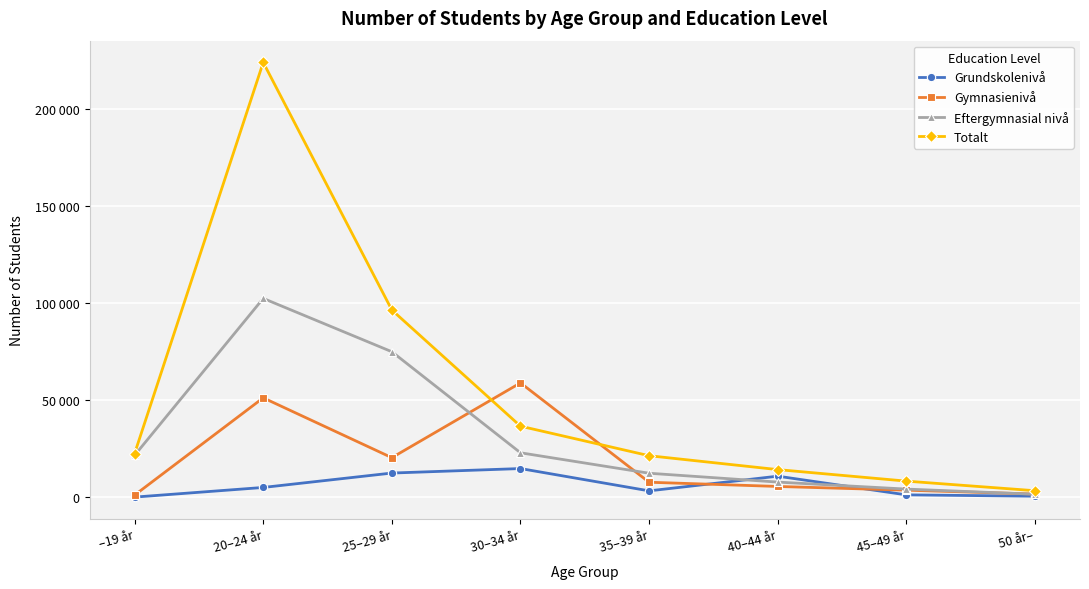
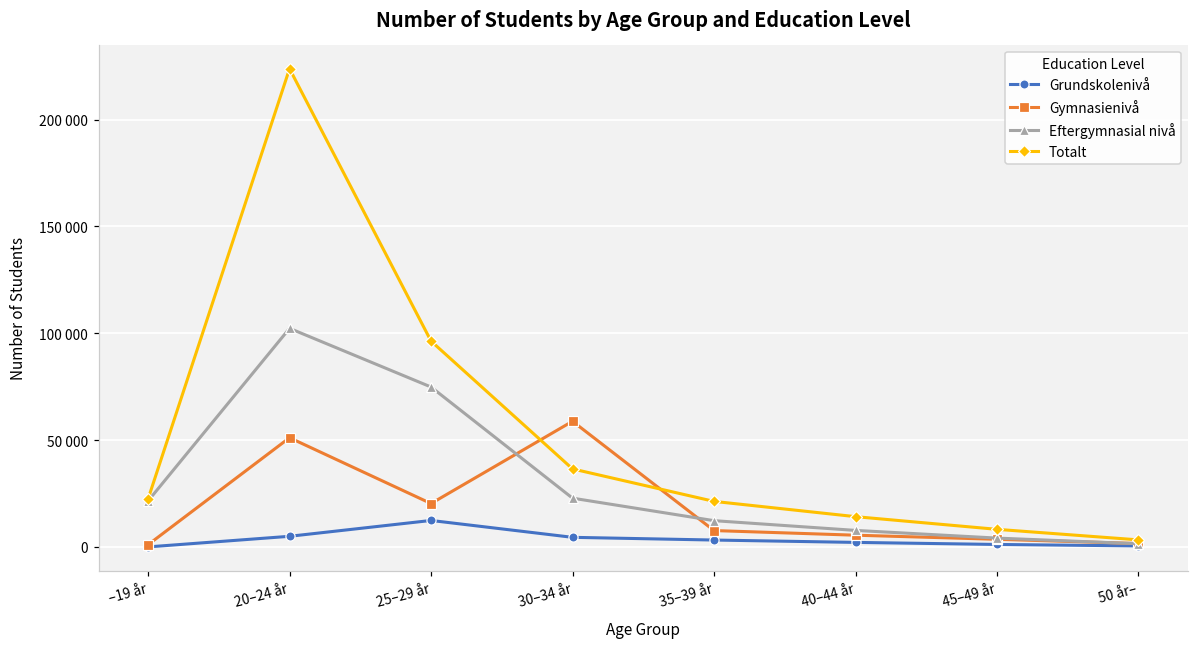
Grundskolenivå, 30–34 år: 15000 -> 4000
Grundskolenivå, 40–44 år: 11000 -> 2000
